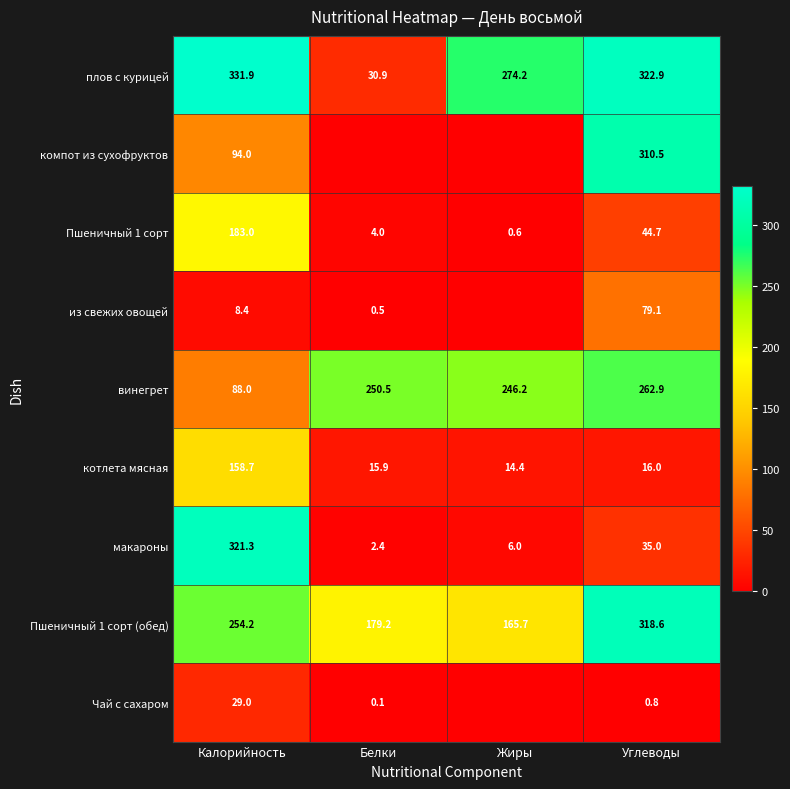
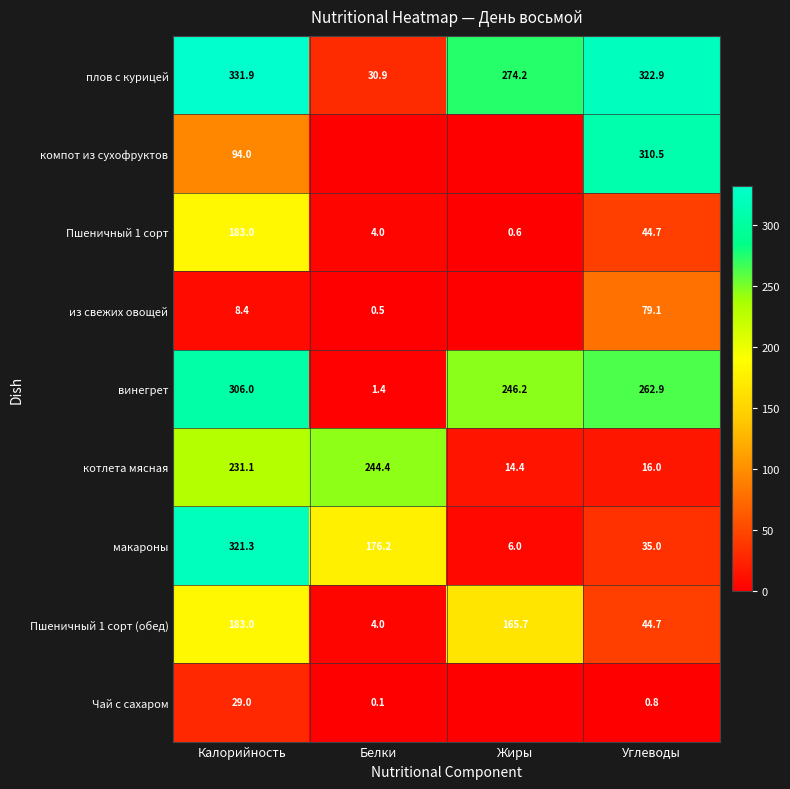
винегрет, Калорийность: 88.0 -> 306.0
винегрет, Белки: 250.5 -> 1.4
котлета мясная, Калорийность: 158.7 -> 231.1
котлета мясная, Белки: 15.9 -> 244.4
макароны, Белки: 2.4 -> 176.2
Пшеничный 1 сорт (обед), Калорийность: 254.2 -> 183.0
Пшеничный 1 сорт (обед), Белки: 179.2 -> 4.0
Пшеничный 1 сорт (обед), Углеводы: 318.6 -> 44.7
